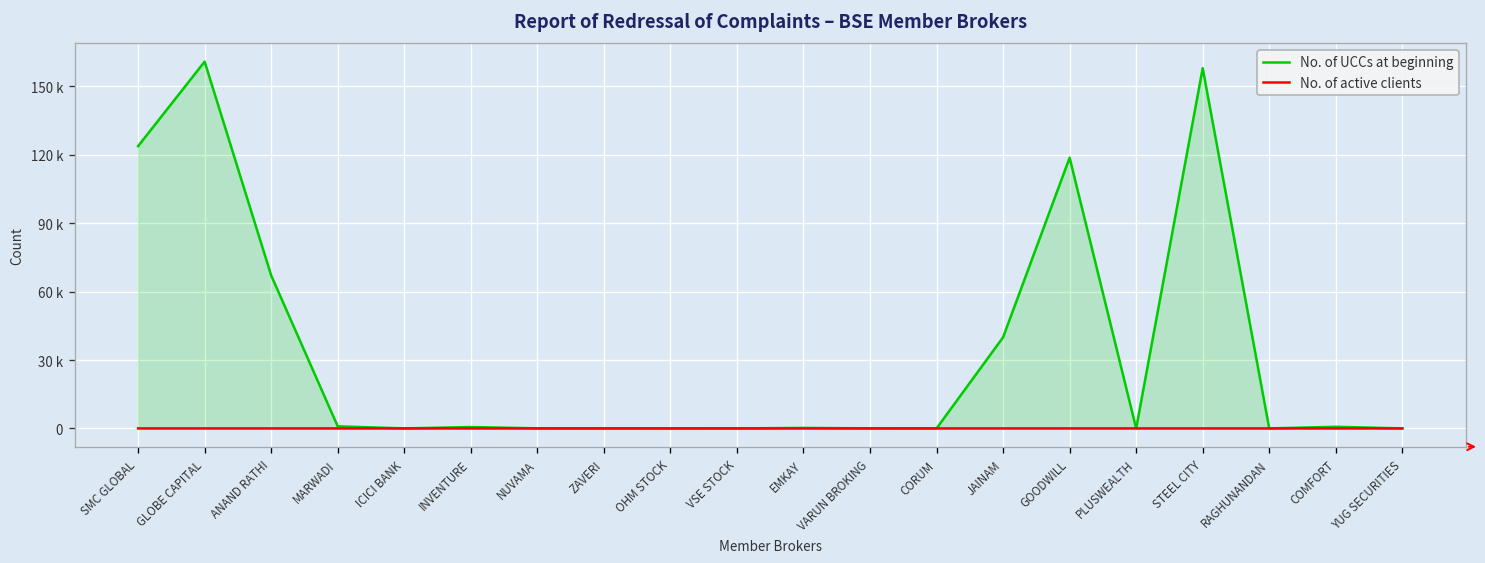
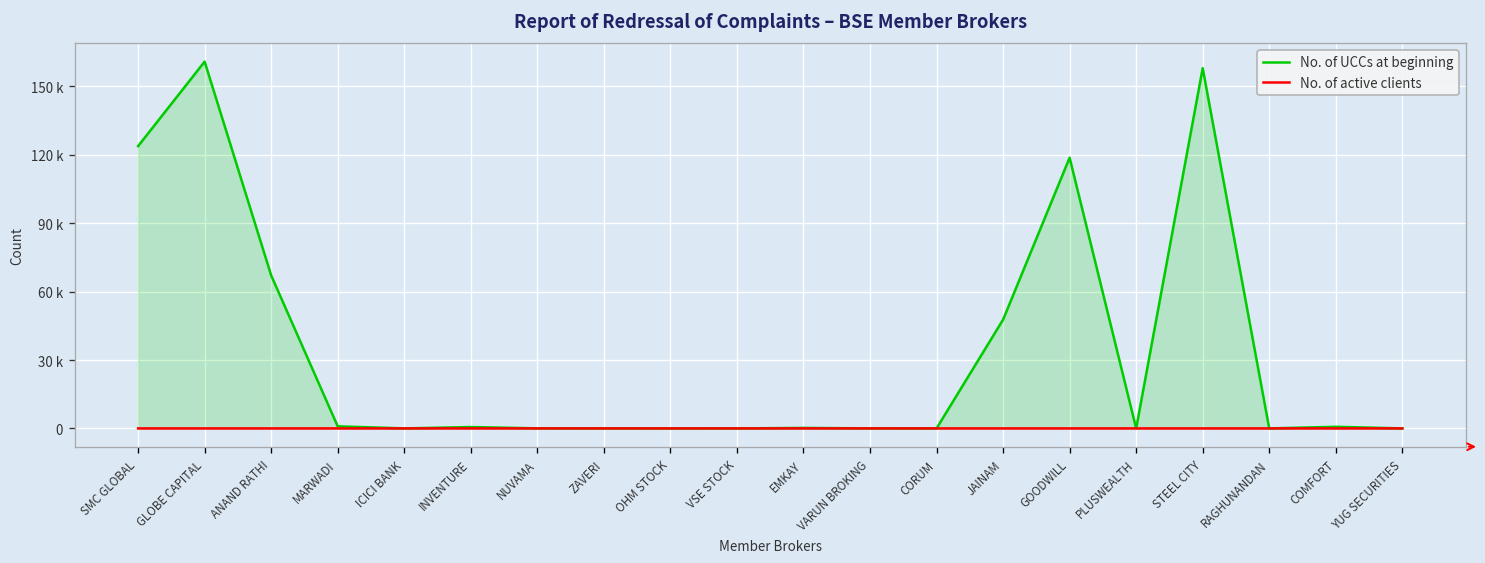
No. of UCCs at beginning, JAINAM: 40000 -> 48000
